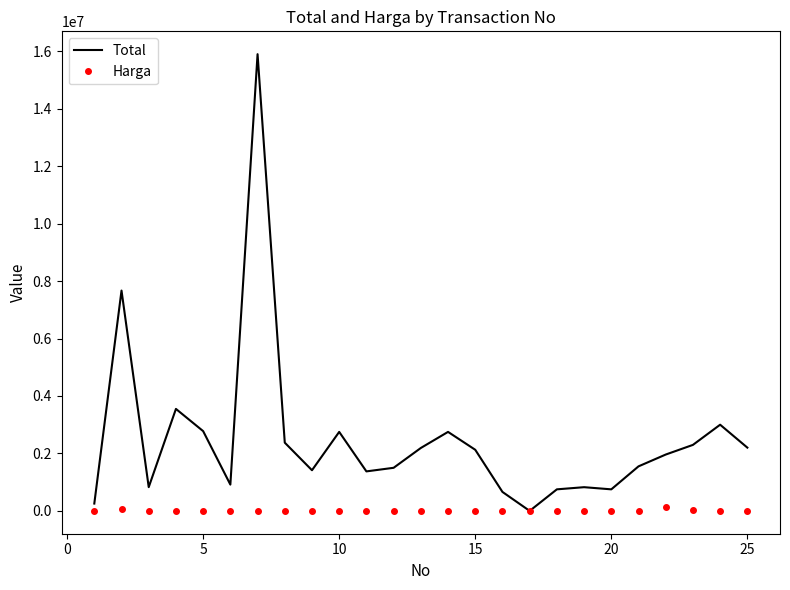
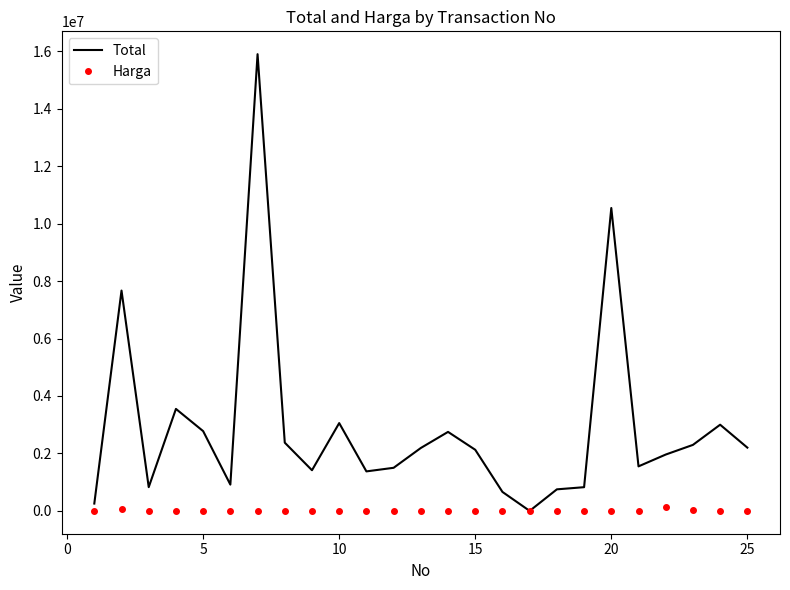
Total, 10: 2800000 -> 3100000
Total, 20: 800000 -> 10500000
